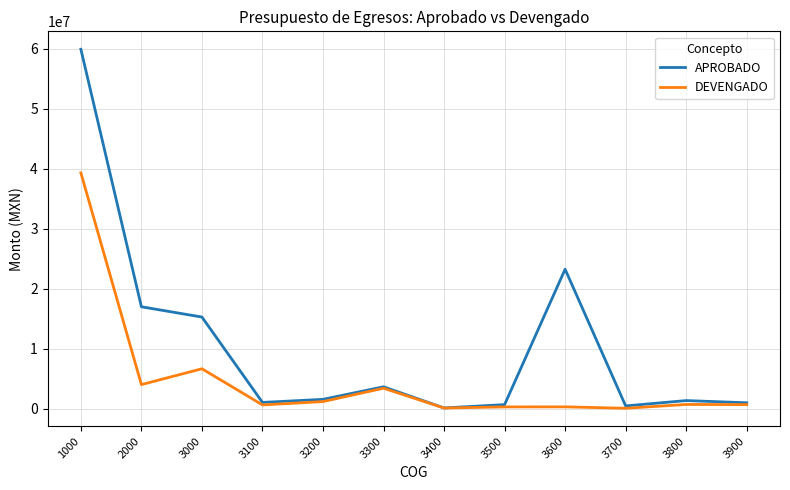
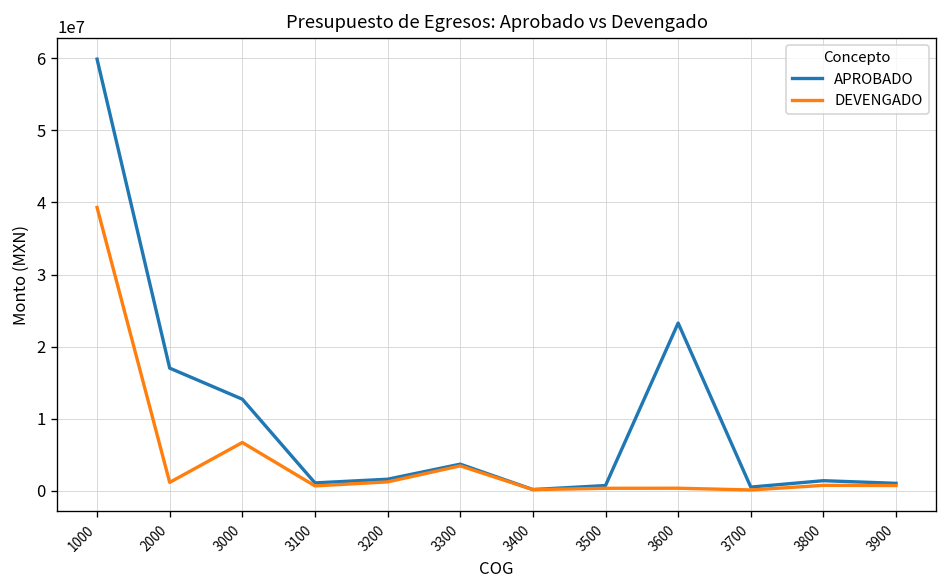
DEVENGADO, 2000: 4000000 -> 1000000
APROBADO, 3000: 15000000 -> 13000000
